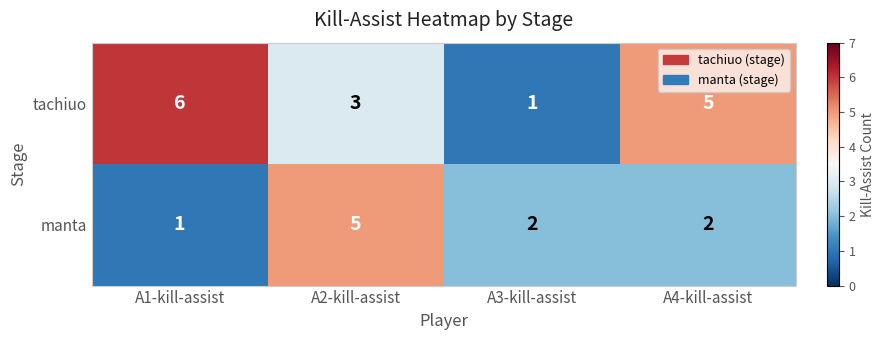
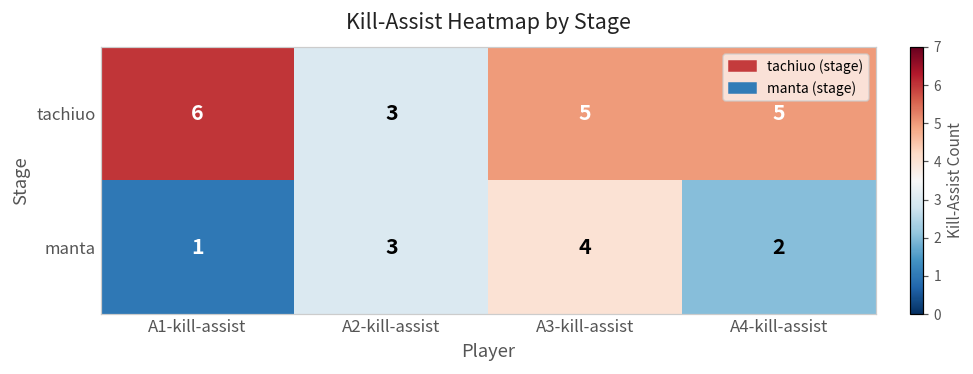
tachiuo, A3-kill-assist: 1 -> 5
manta, A2-kill-assist: 5 -> 3
manta, A3-kill-assist: 2 -> 4
